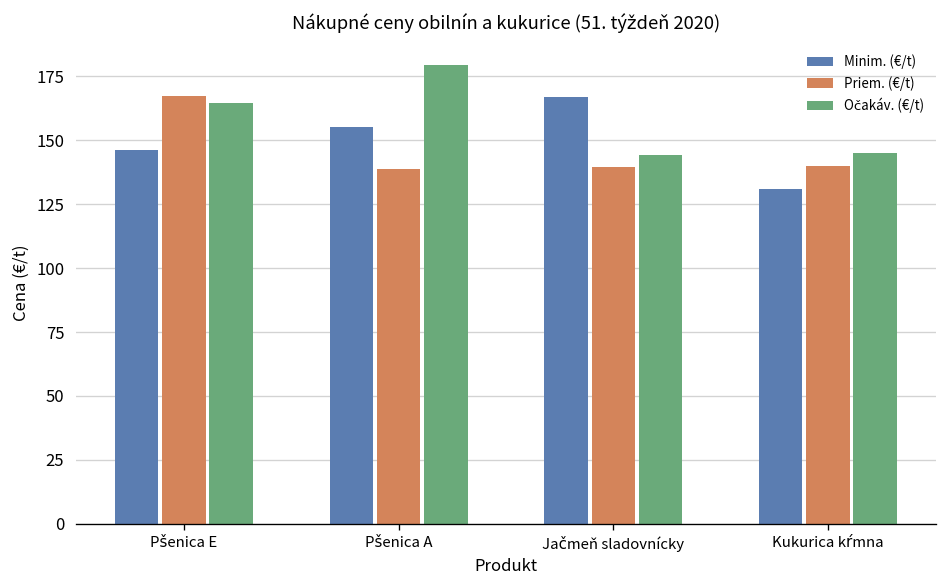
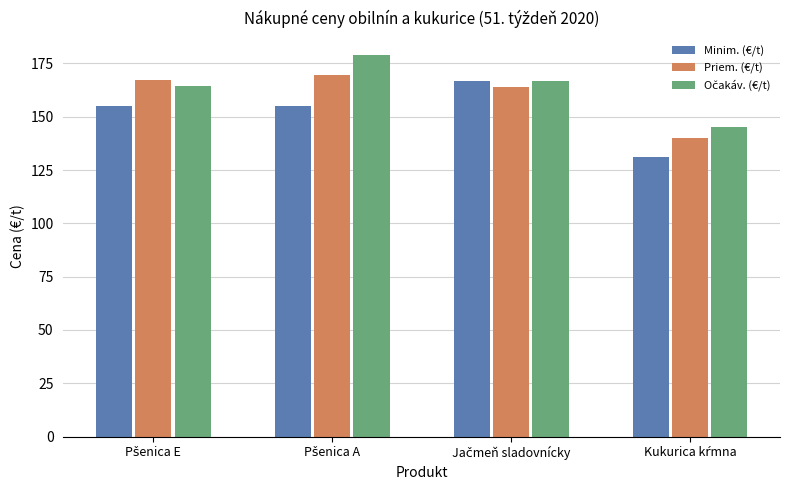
Minim. (€/t), Pšenica E: 146 -> 155
Priem. (€/t), Pšenica A: 139 -> 169
Priem. (€/t), Jačmeň sladovnícky: 139 -> 164
Očakáv. (€/t), Jačmeň sladovnícky: 144 -> 167
